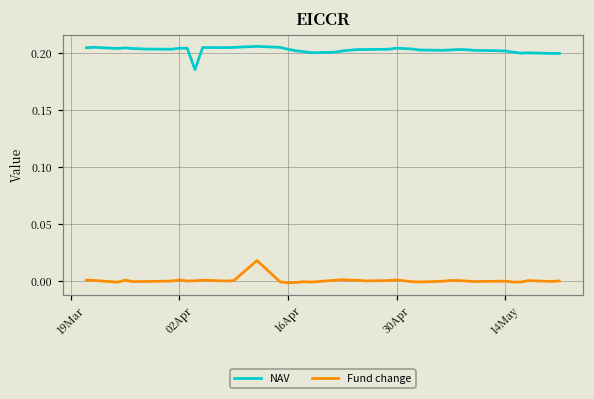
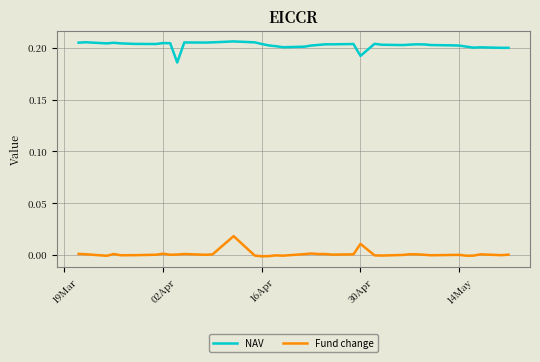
NAV, 30Apr: 0.205 -> 0.192
Fund change, 30Apr: 0.001 -> 0.010
